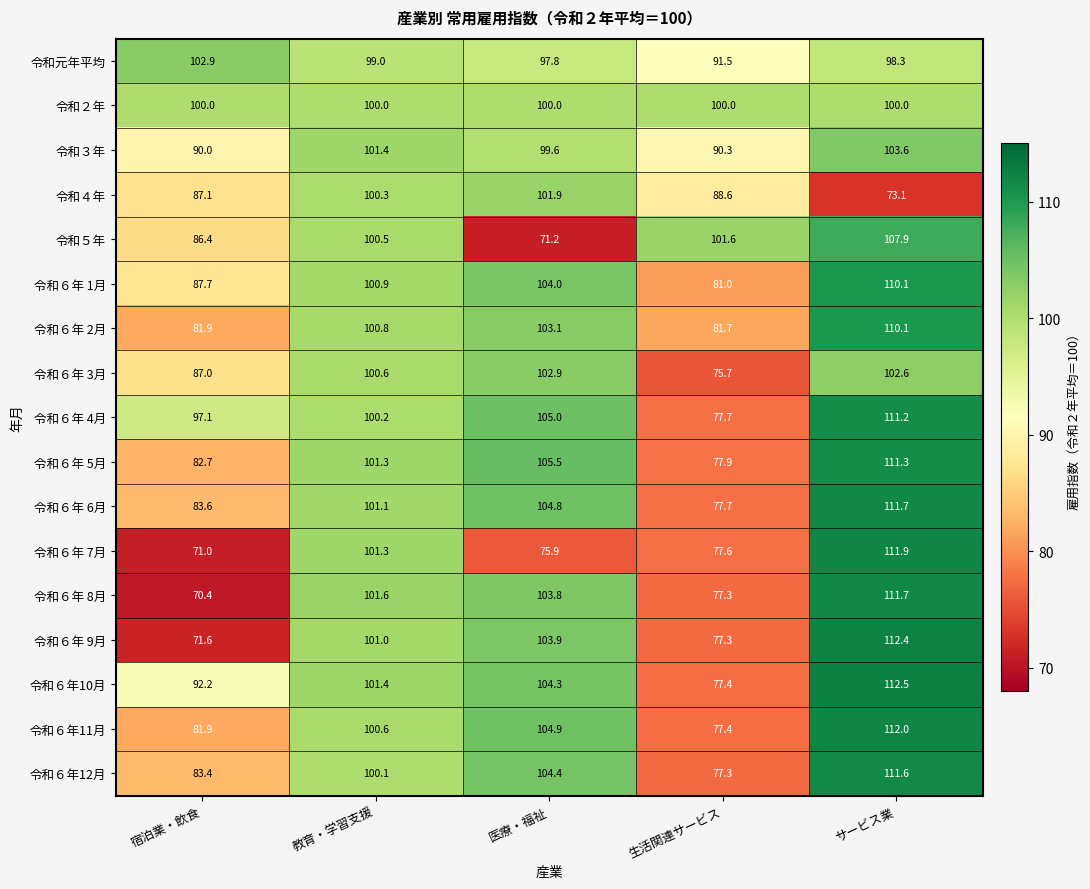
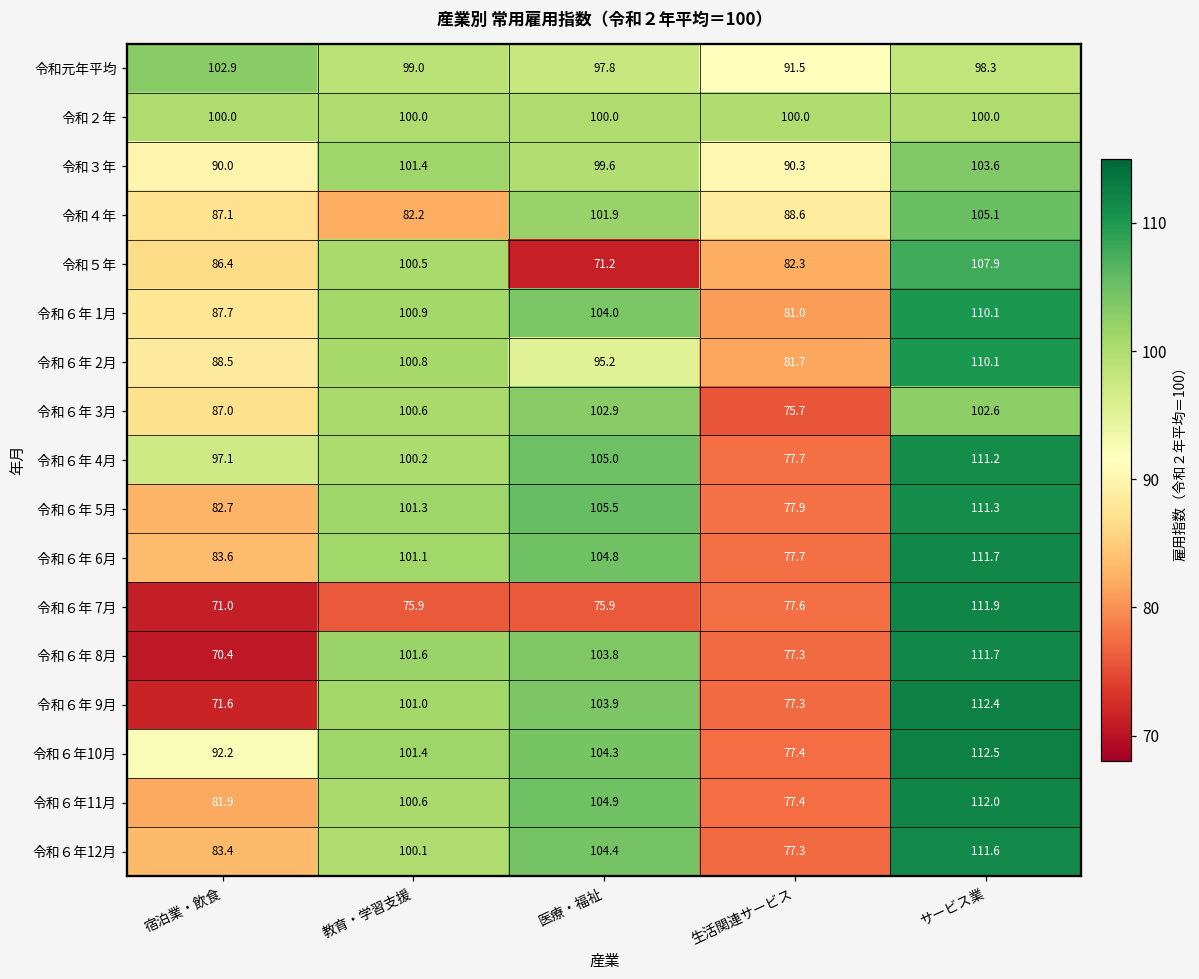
令和４年, 教育・学習支援: 100.3 -> 82.2
令和４年, サービス業: 73.1 -> 105.1
令和５年, 生活関連サービス: 101.6 -> 82.3
令和６年 2月, 宿泊業・飲食: 81.9 -> 88.5
令和６年 2月, 医療・福祉: 103.1 -> 95.2
令和６年 7月, 教育・学習支援: 101.3 -> 75.9
